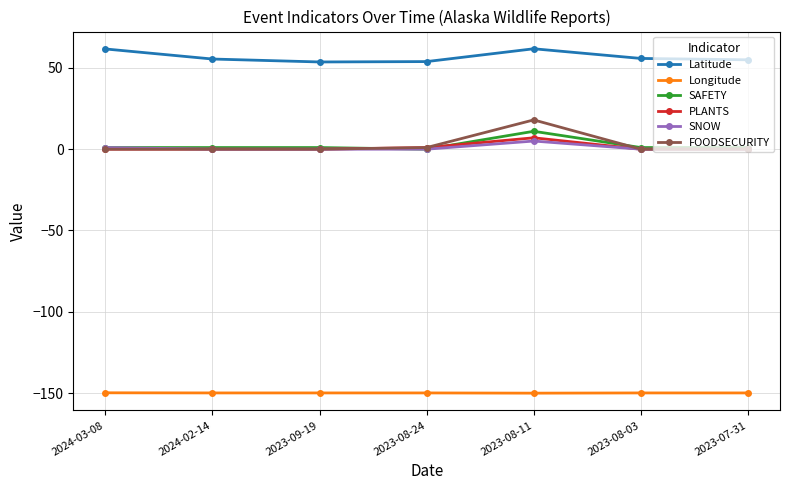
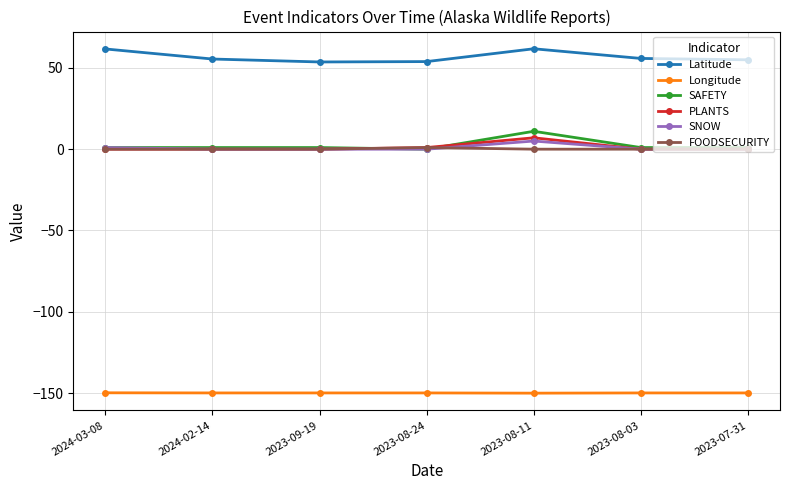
FOODSECURITY, 2023-08-11: 18 -> 0
